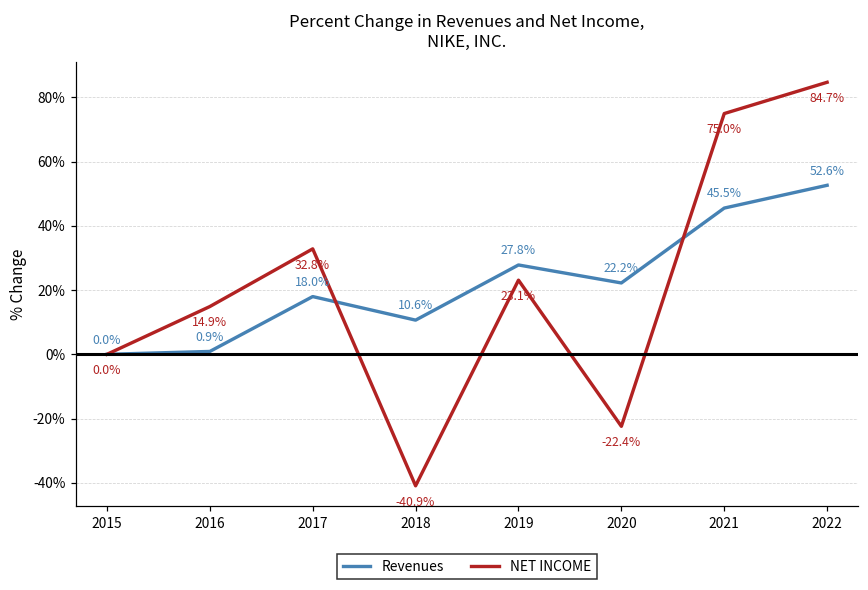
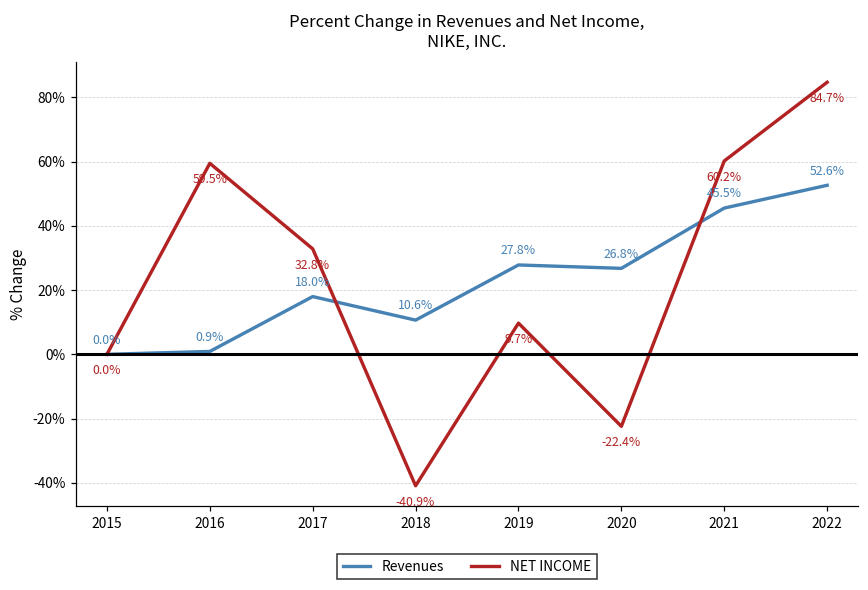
NET INCOME, 2016: 14.9% -> 59.5%
NET INCOME, 2019: 23.1% -> 9.7%
Revenues, 2020: 22.2% -> 26.8%
NET INCOME, 2021: 75.0% -> 60.2%
